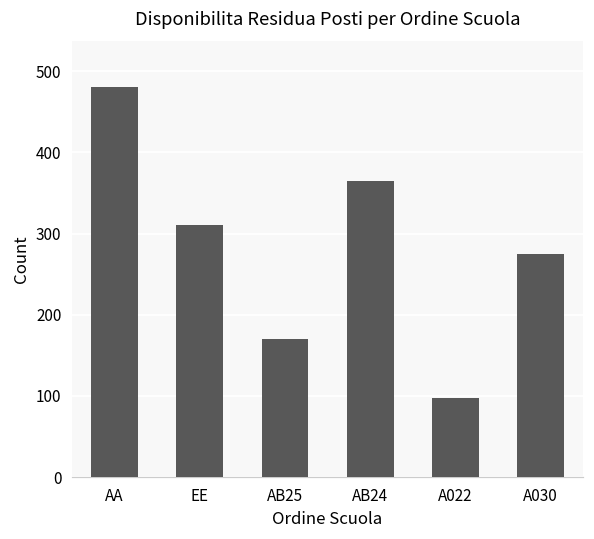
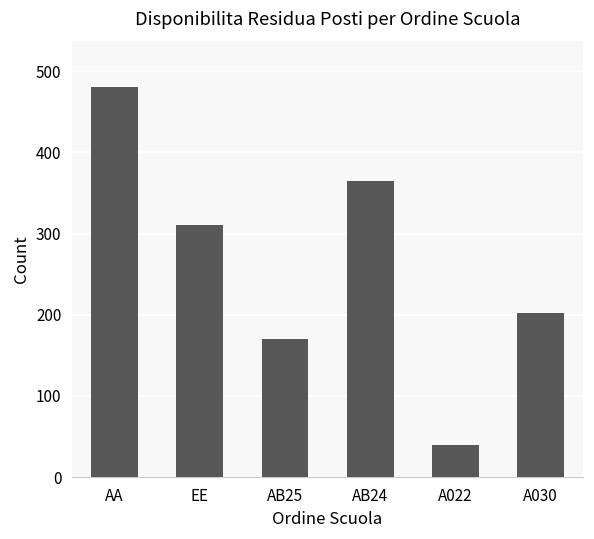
A022: 100 -> 40
A030: 280 -> 200
